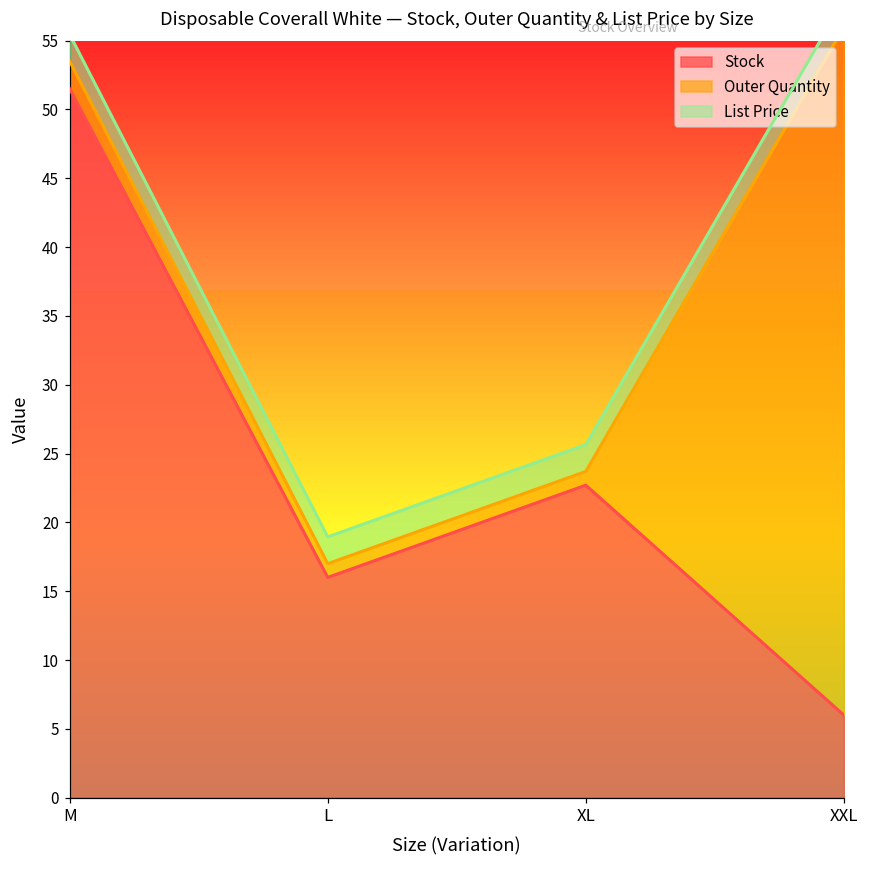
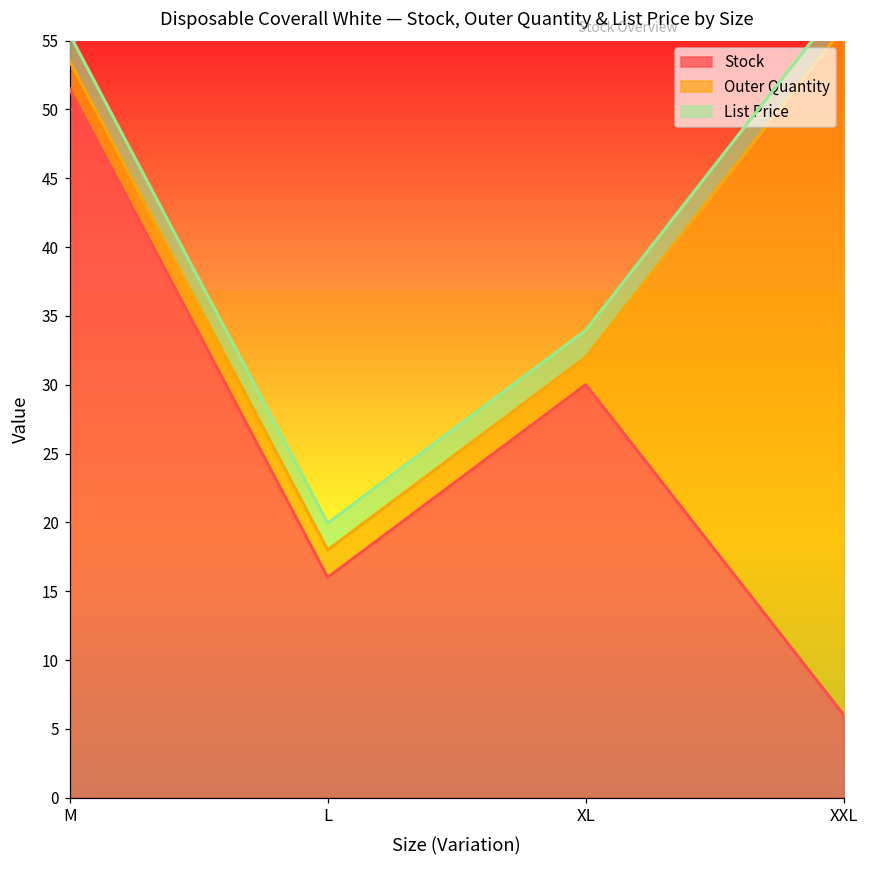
Outer Quantity, L: 1 -> 2
Stock, XL: 22.7 -> 30.0
Outer Quantity, XL: 1 -> 2
